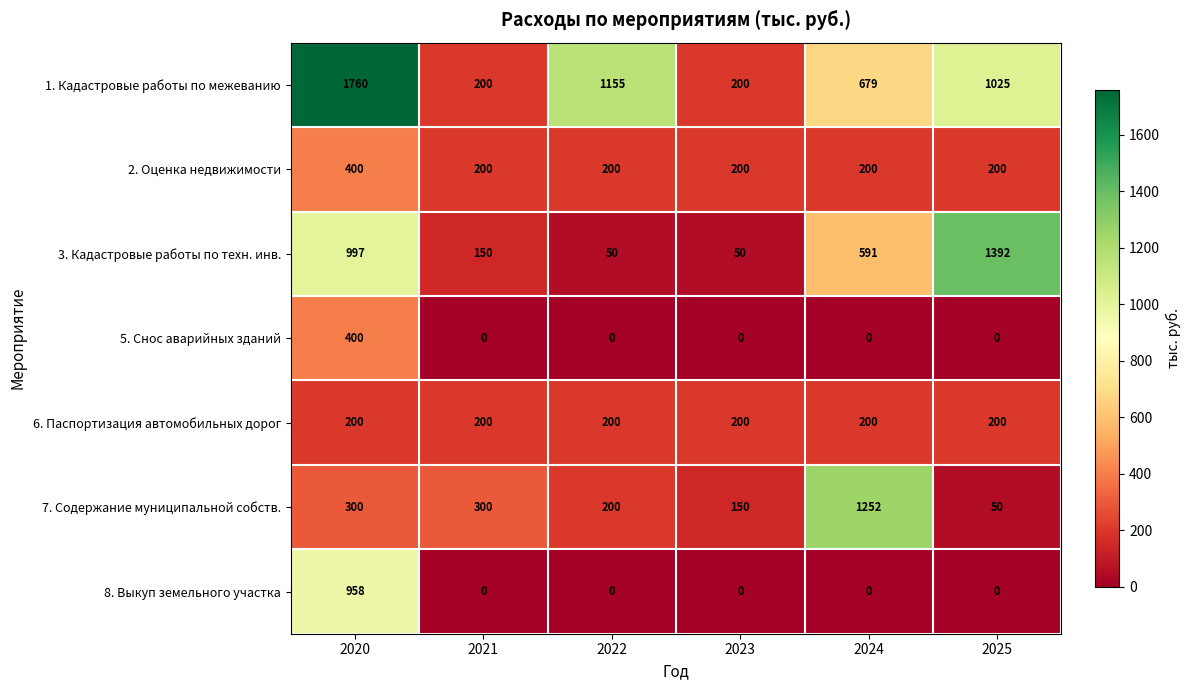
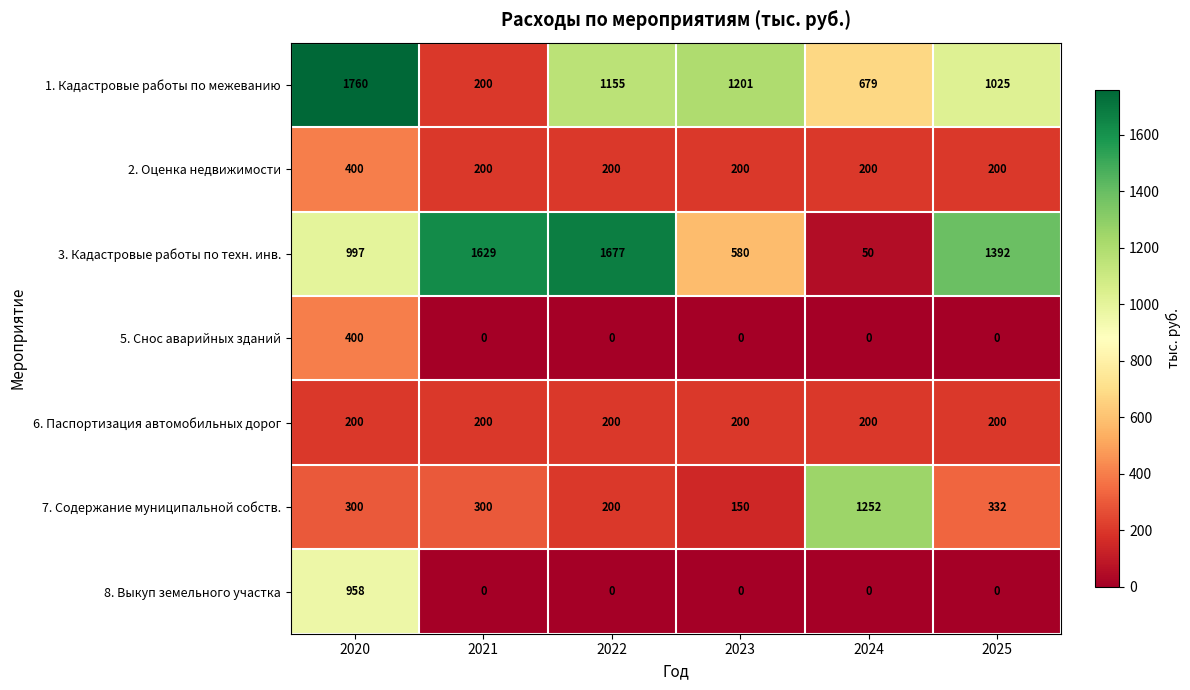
1. Кадастровые работы по межеванию, 2023: 200 -> 1201
3. Кадастровые работы по техн. инв., 2021: 150 -> 1629
3. Кадастровые работы по техн. инв., 2022: 50 -> 1677
3. Кадастровые работы по техн. инв., 2023: 50 -> 580
3. Кадастровые работы по техн. инв., 2024: 591 -> 50
7. Содержание муниципальной собств., 2025: 50 -> 332
